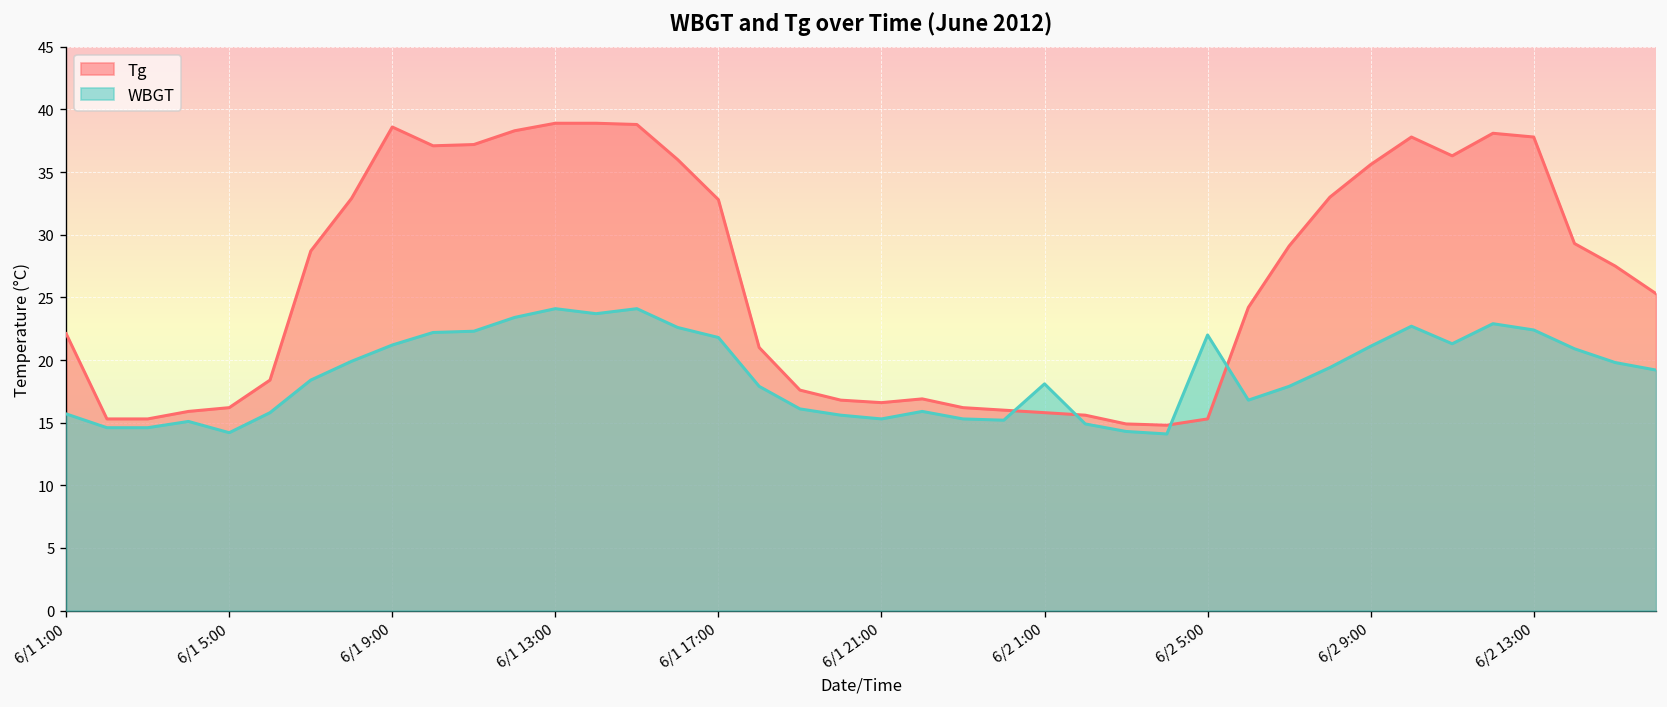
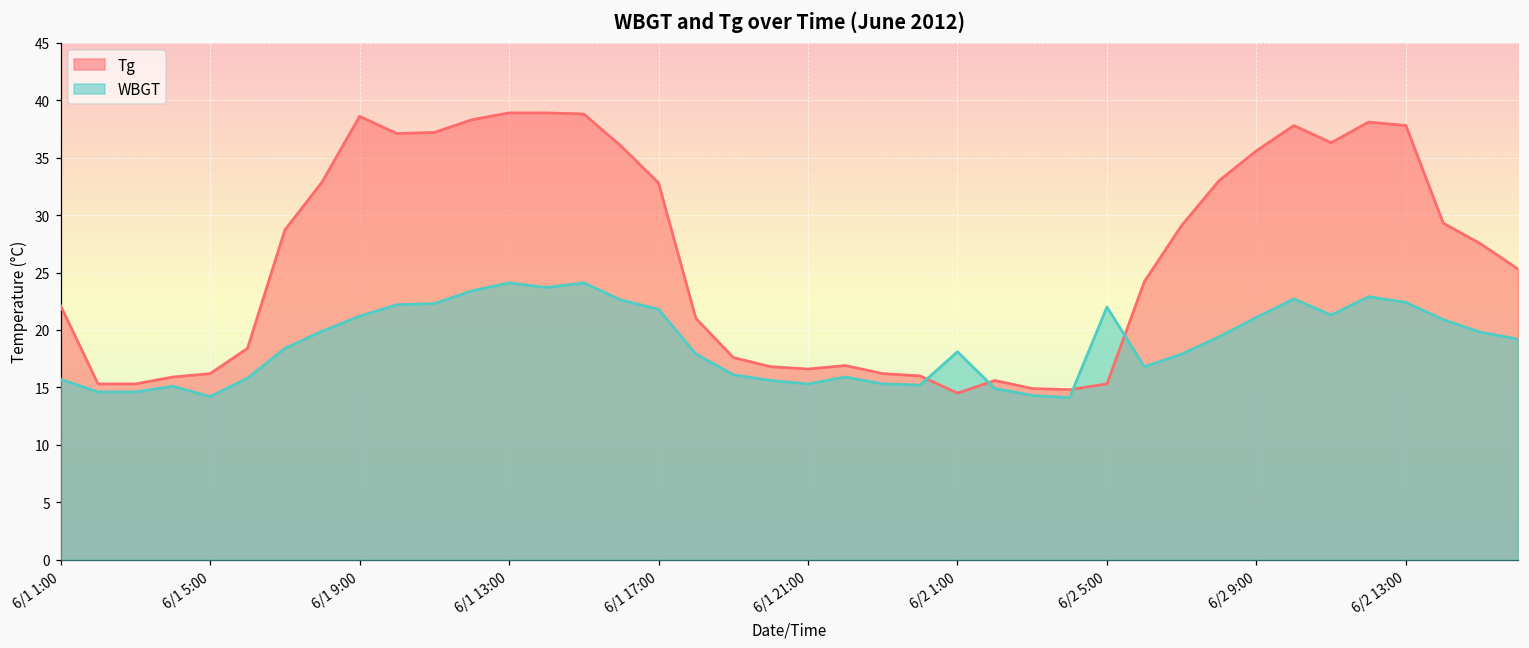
Tg, 6/2 1:00: 15.8 -> 14.5
